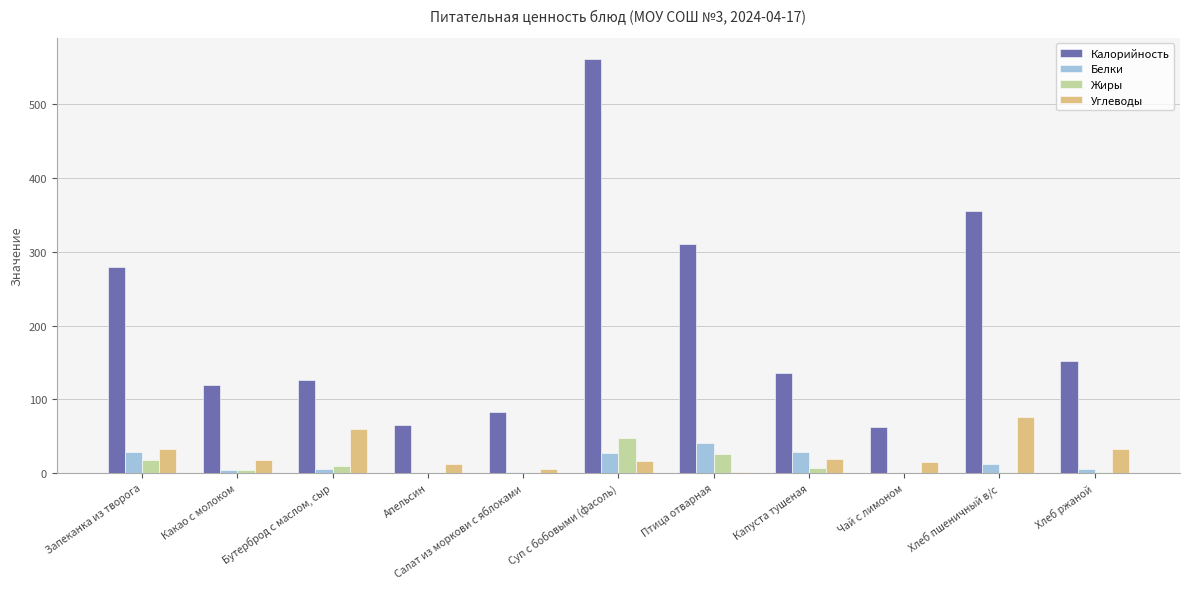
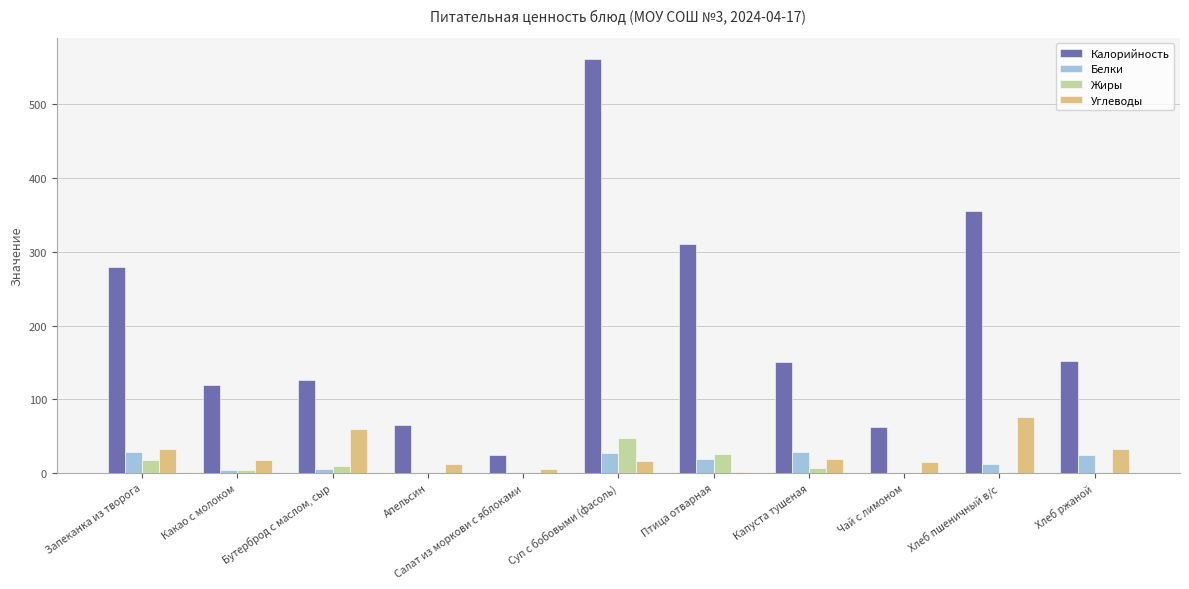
Калорийность, Салат из моркови с яблоками: 80 -> 20
Белки, Птица отварная: 40 -> 20
Калорийность, Капуста тушеная: 140 -> 150
Белки, Хлеб ржаной: 10 -> 20
